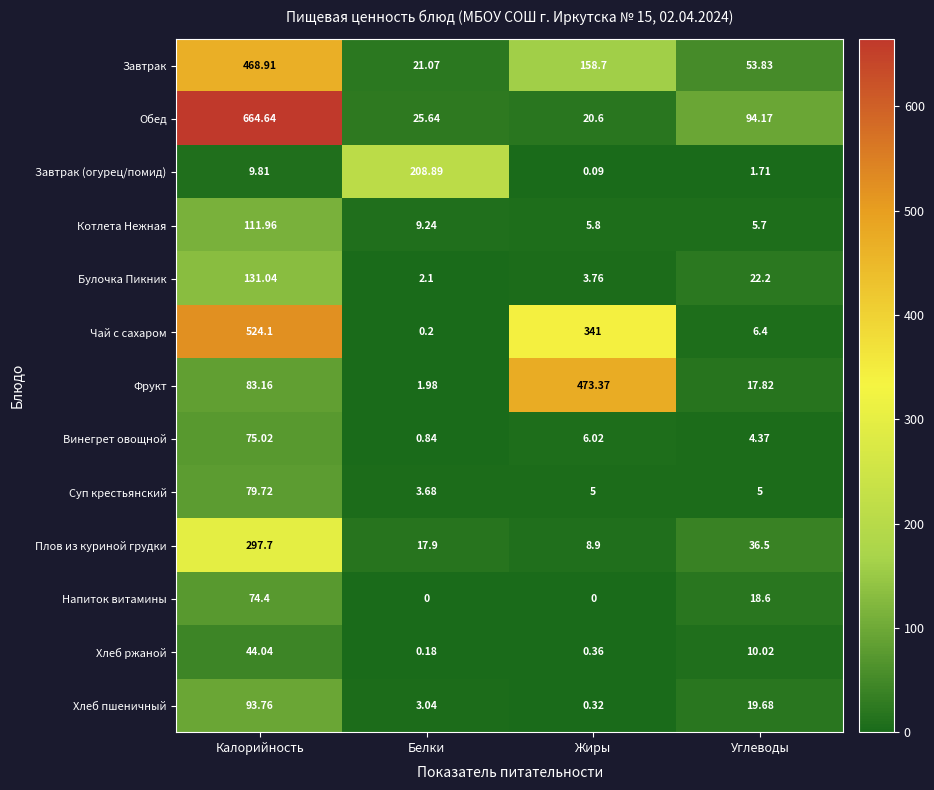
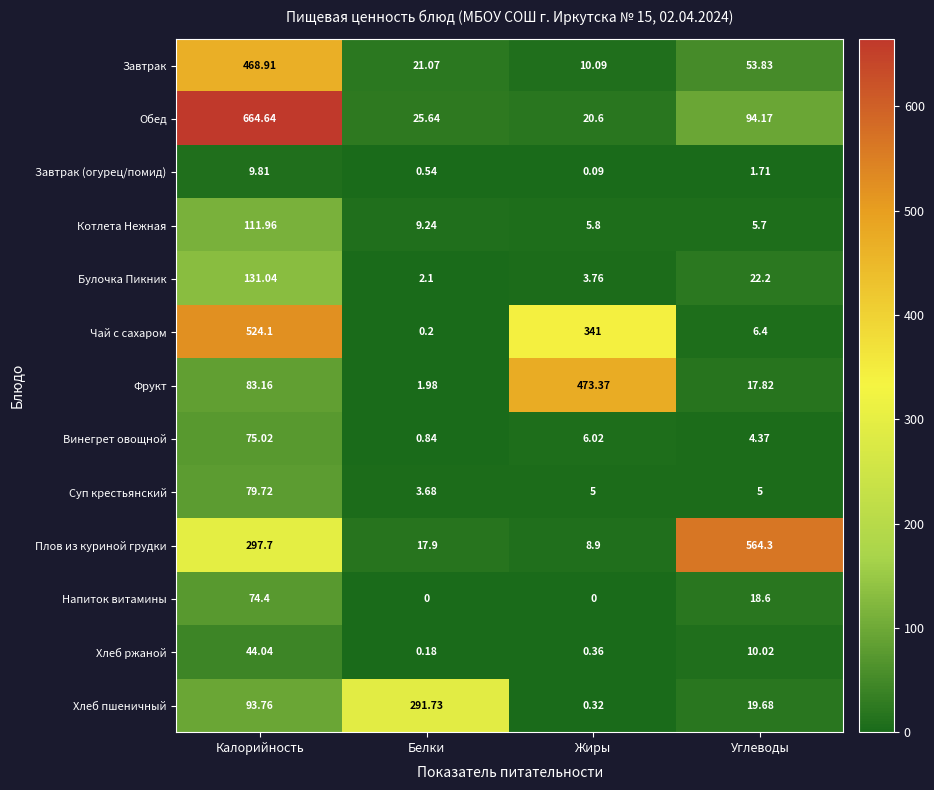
Завтрак, Жиры: 158.7 -> 10.09
Завтрак (огурец/помид), Белки: 208.89 -> 0.54
Плов из куриной грудки, Углеводы: 36.5 -> 564.3
Хлеб пшеничный, Белки: 3.04 -> 291.73
